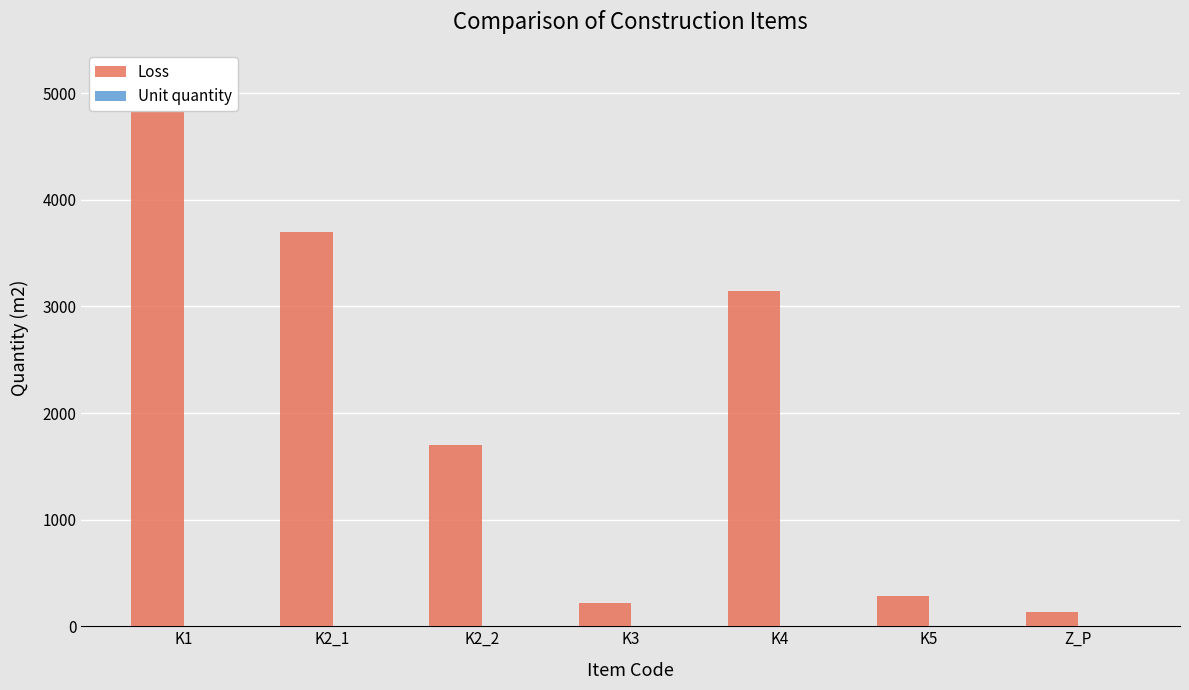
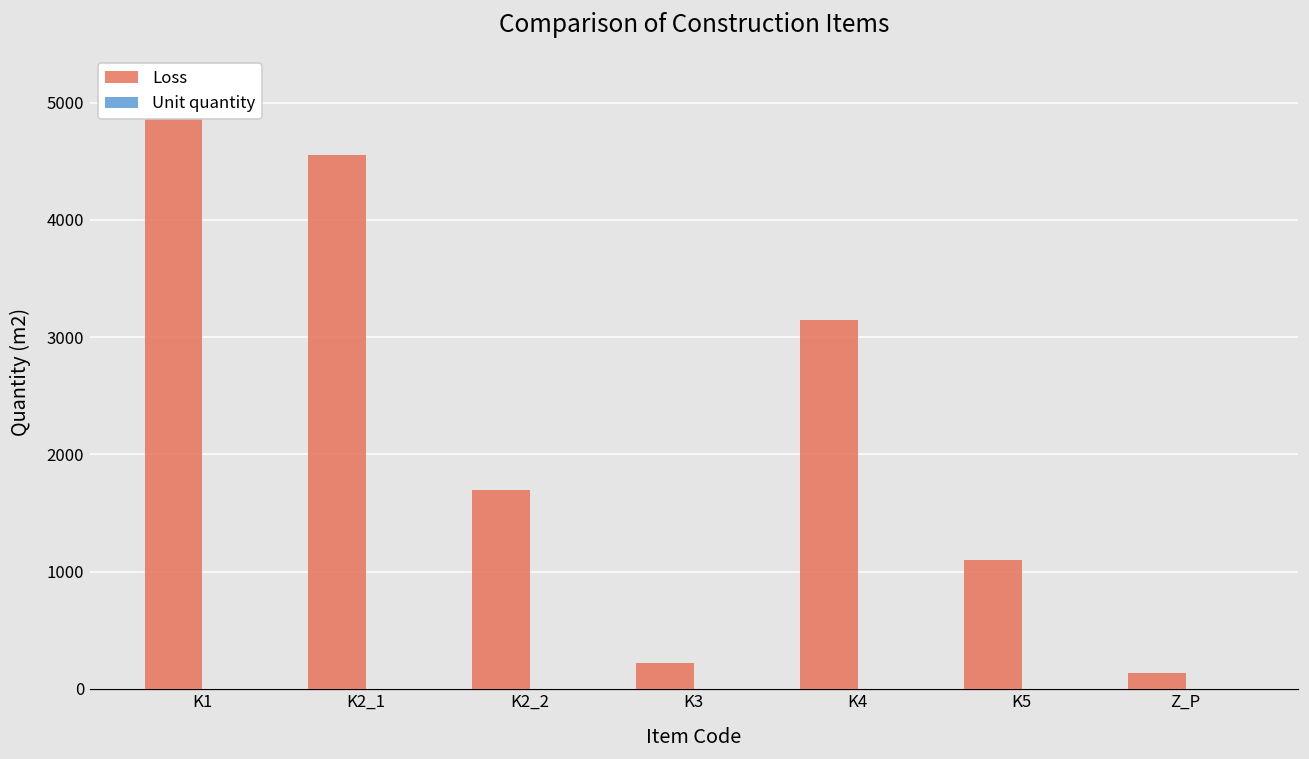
Loss, K2_1: 3700 -> 4550
Loss, K5: 280 -> 1100
